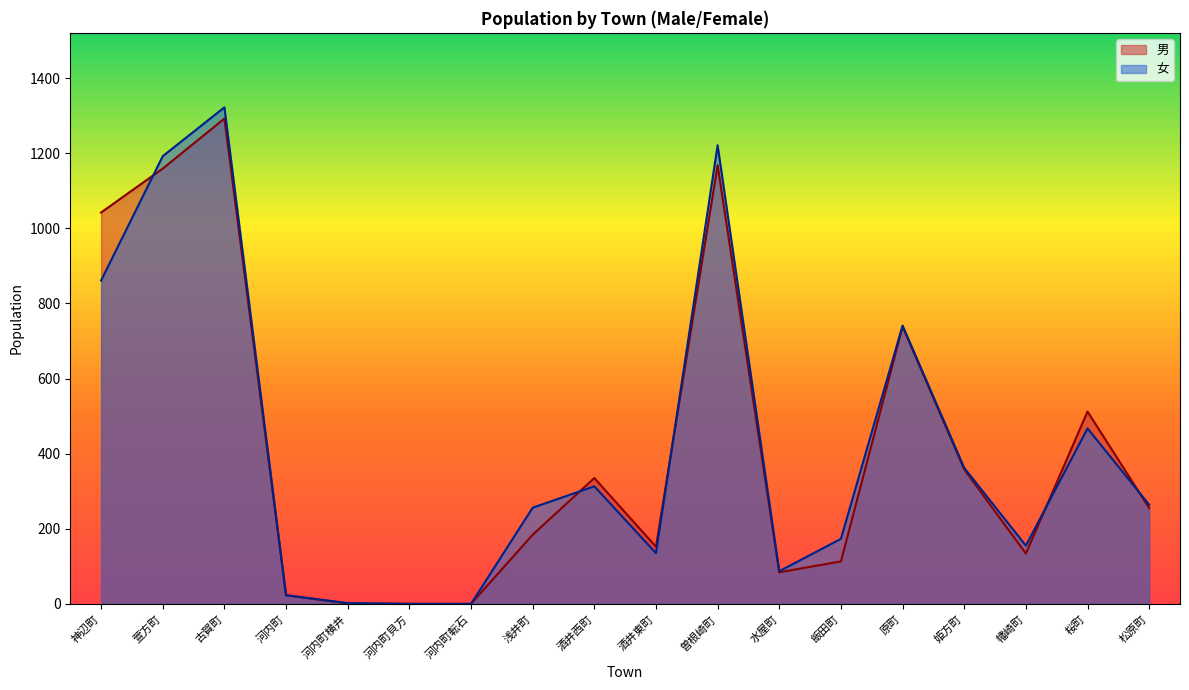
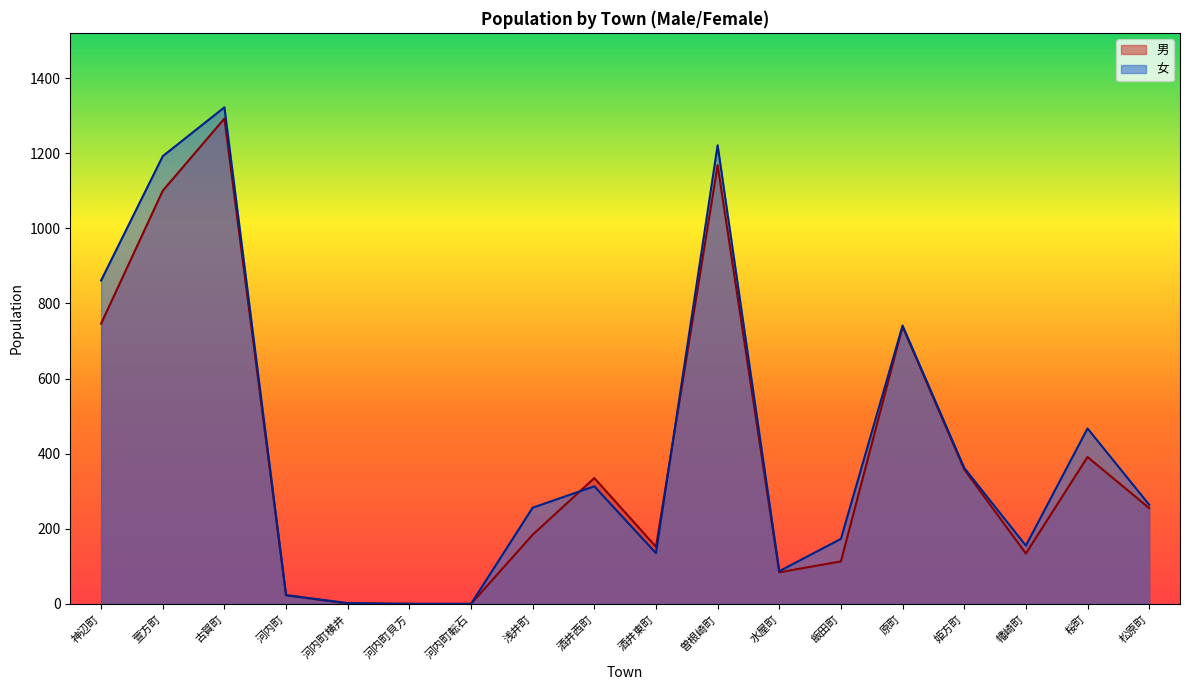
男, 神辺町: 1040 -> 750
男, 萱方町: 1160 -> 1100
男, 桜町: 510 -> 390
